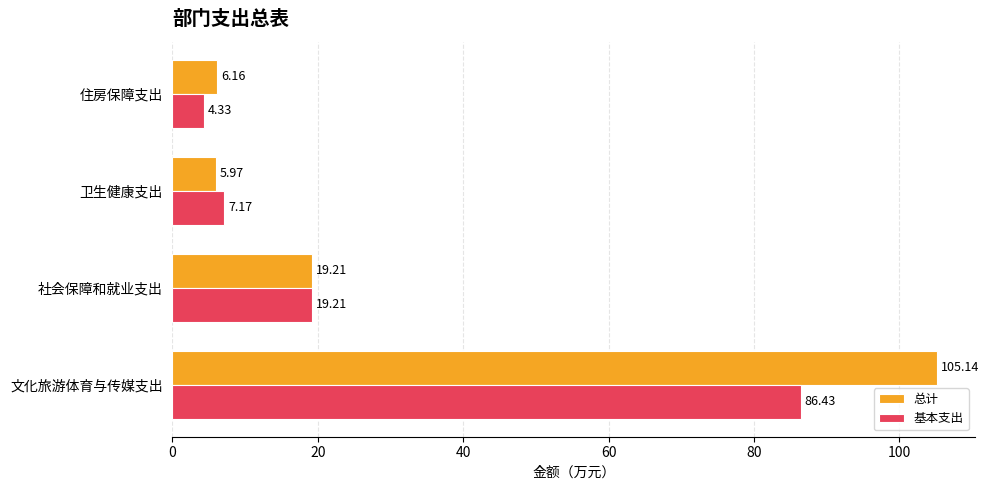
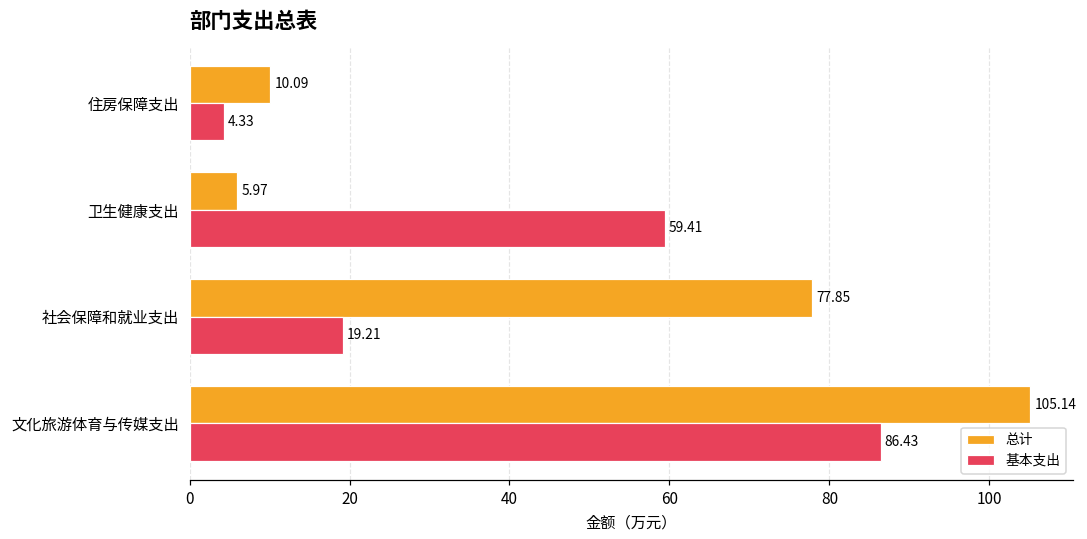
总计, 住房保障支出: 6.16 -> 10.09
基本支出, 卫生健康支出: 7.17 -> 59.41
总计, 社会保障和就业支出: 19.21 -> 77.85
